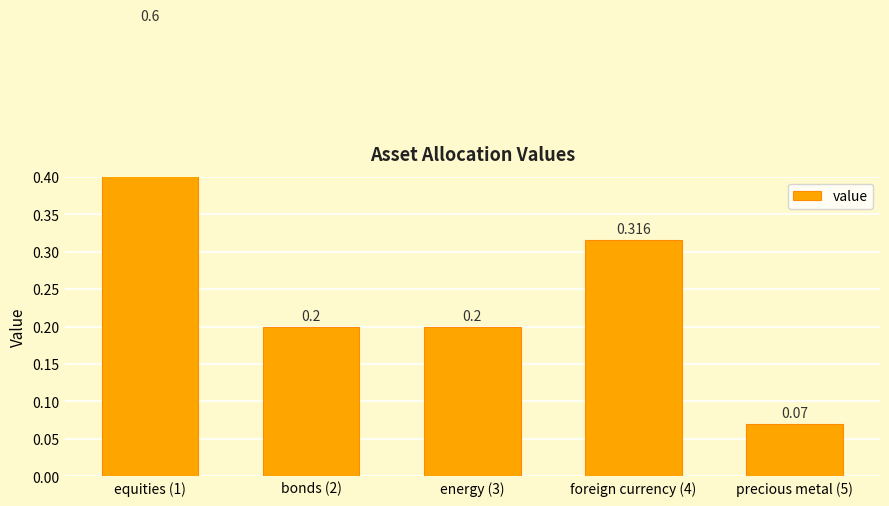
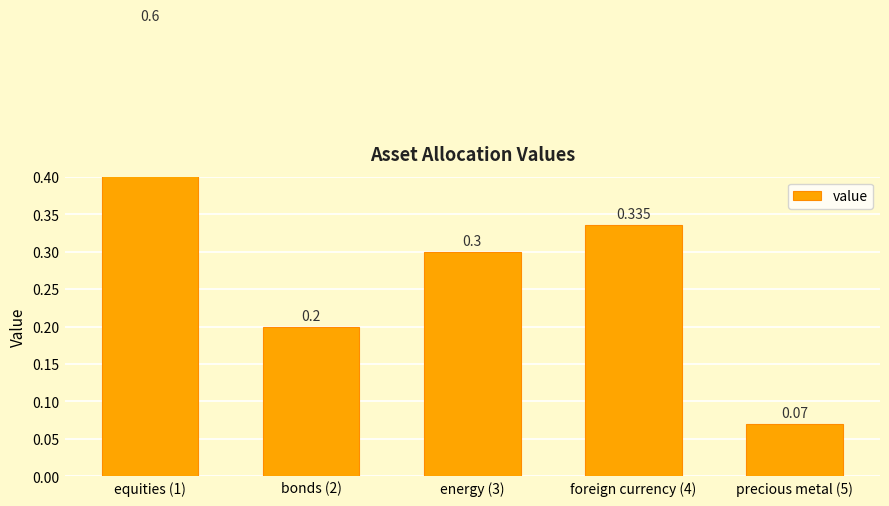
energy (3): 0.2 -> 0.3
foreign currency (4): 0.316 -> 0.335
